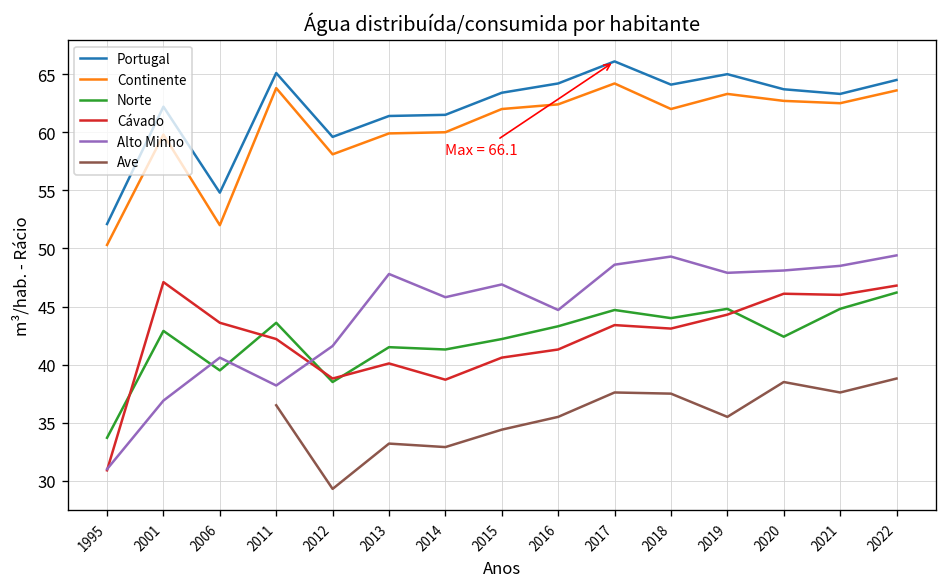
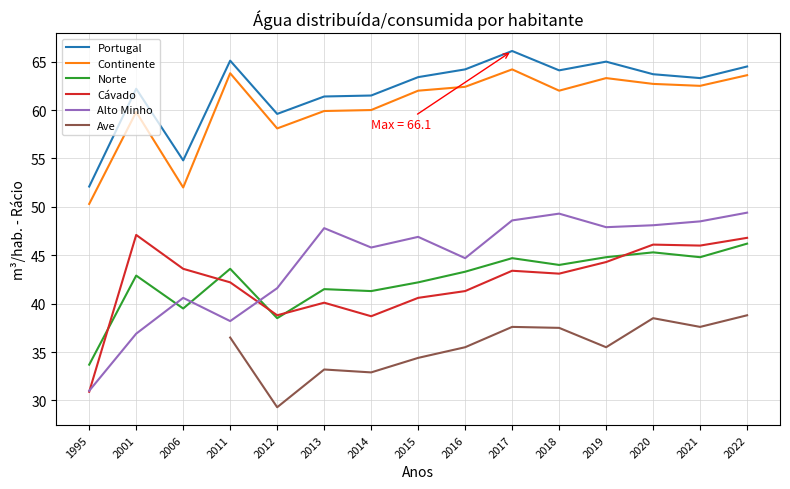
Norte, 2020: 42 -> 45
